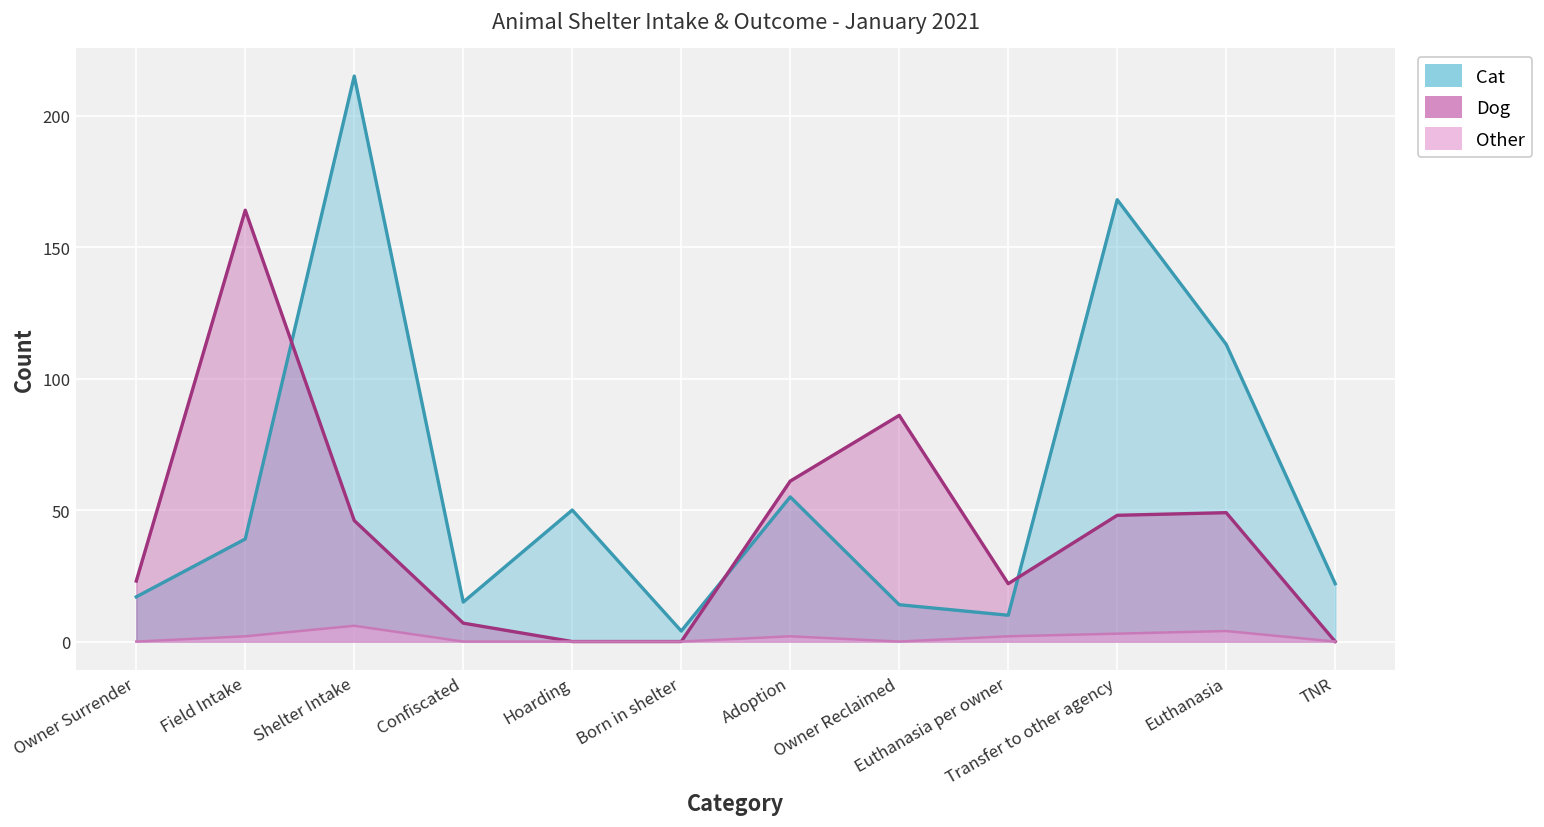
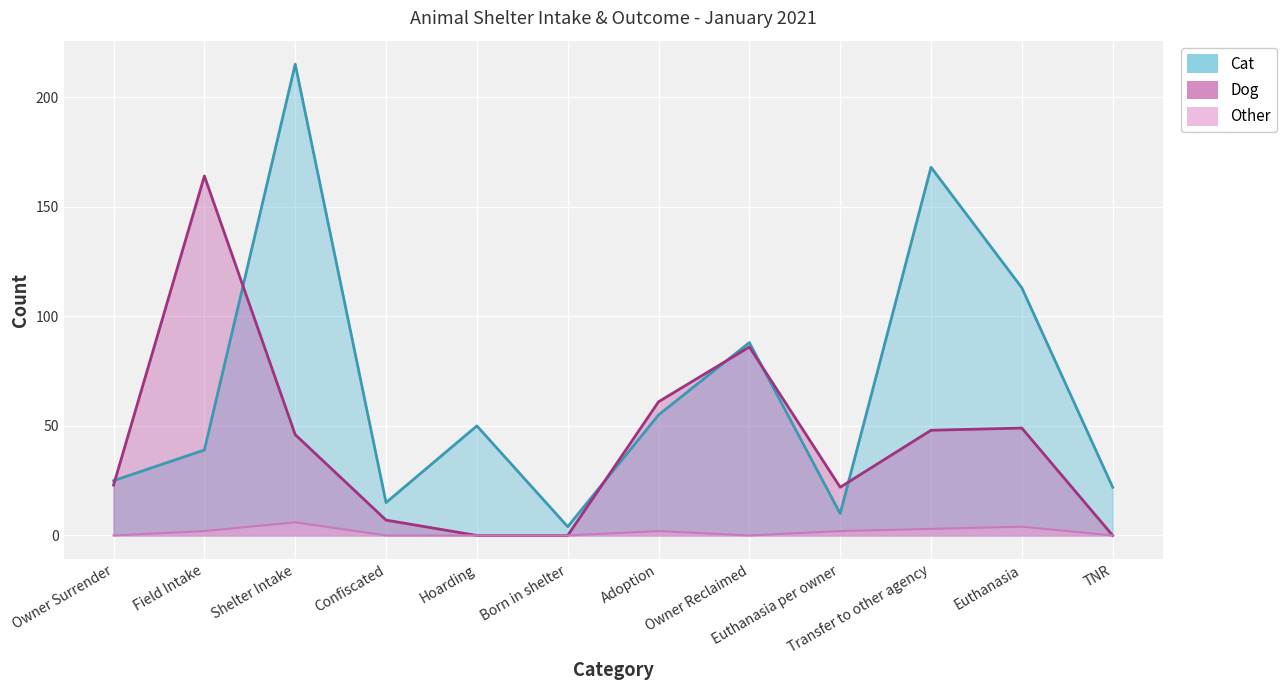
Cat, Owner Surrender: 17 -> 25
Cat, Owner Reclaimed: 14 -> 88
